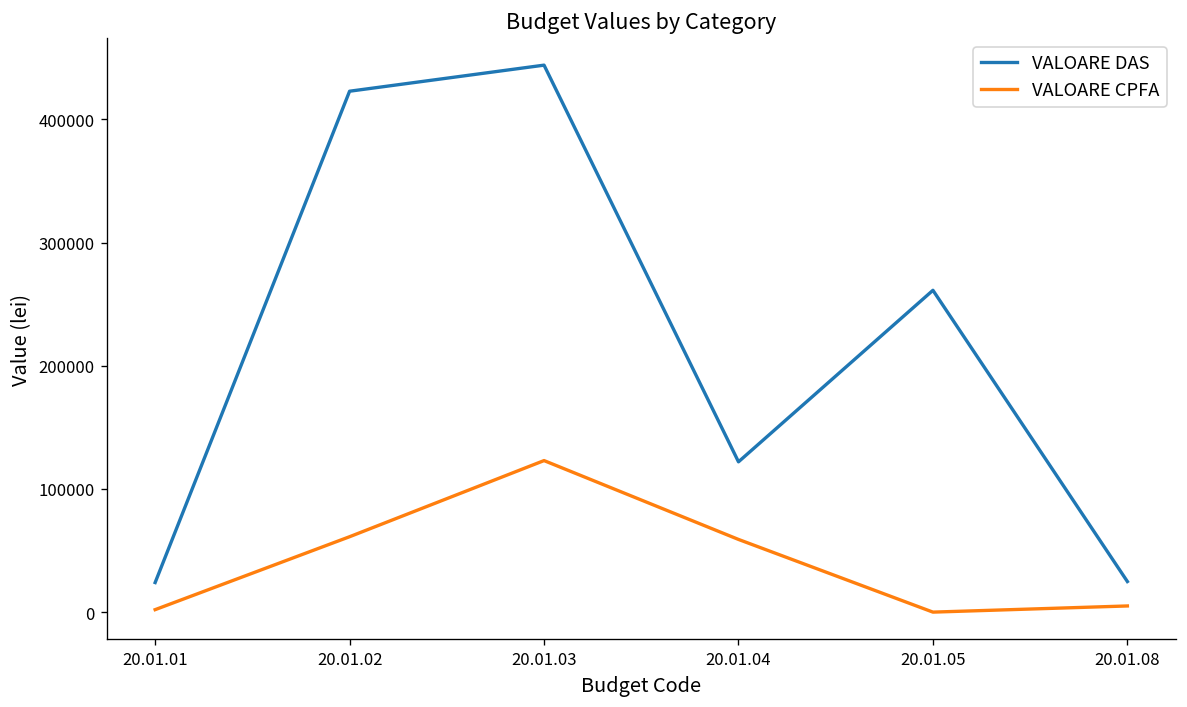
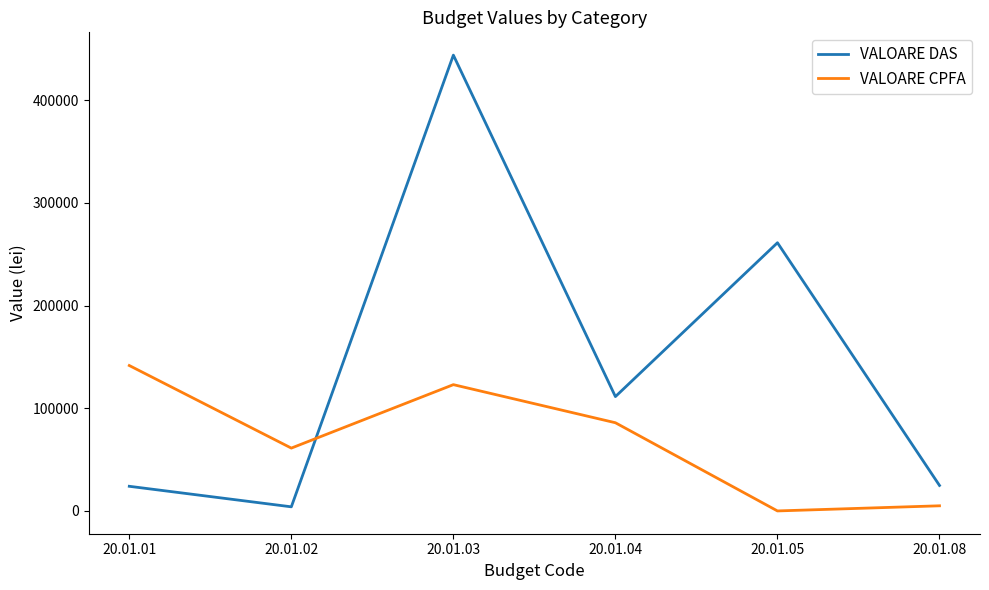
VALOARE CPFA, 20.01.01: 2000 -> 142000
VALOARE DAS, 20.01.02: 423000 -> 4000
VALOARE DAS, 20.01.04: 122000 -> 111000
VALOARE CPFA, 20.01.04: 59000 -> 86000
